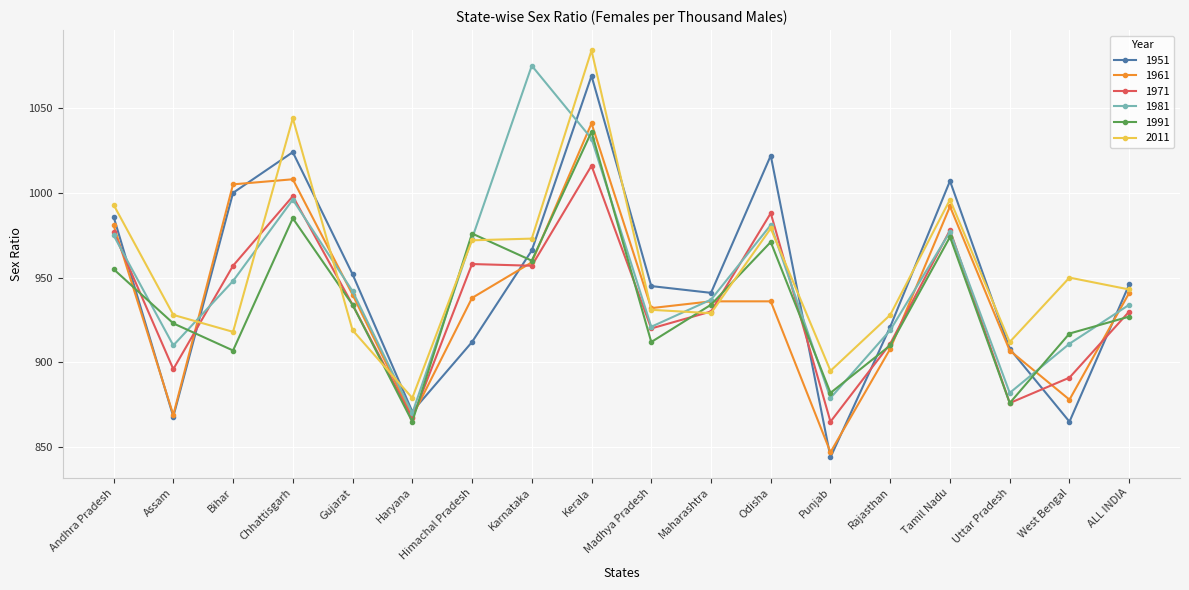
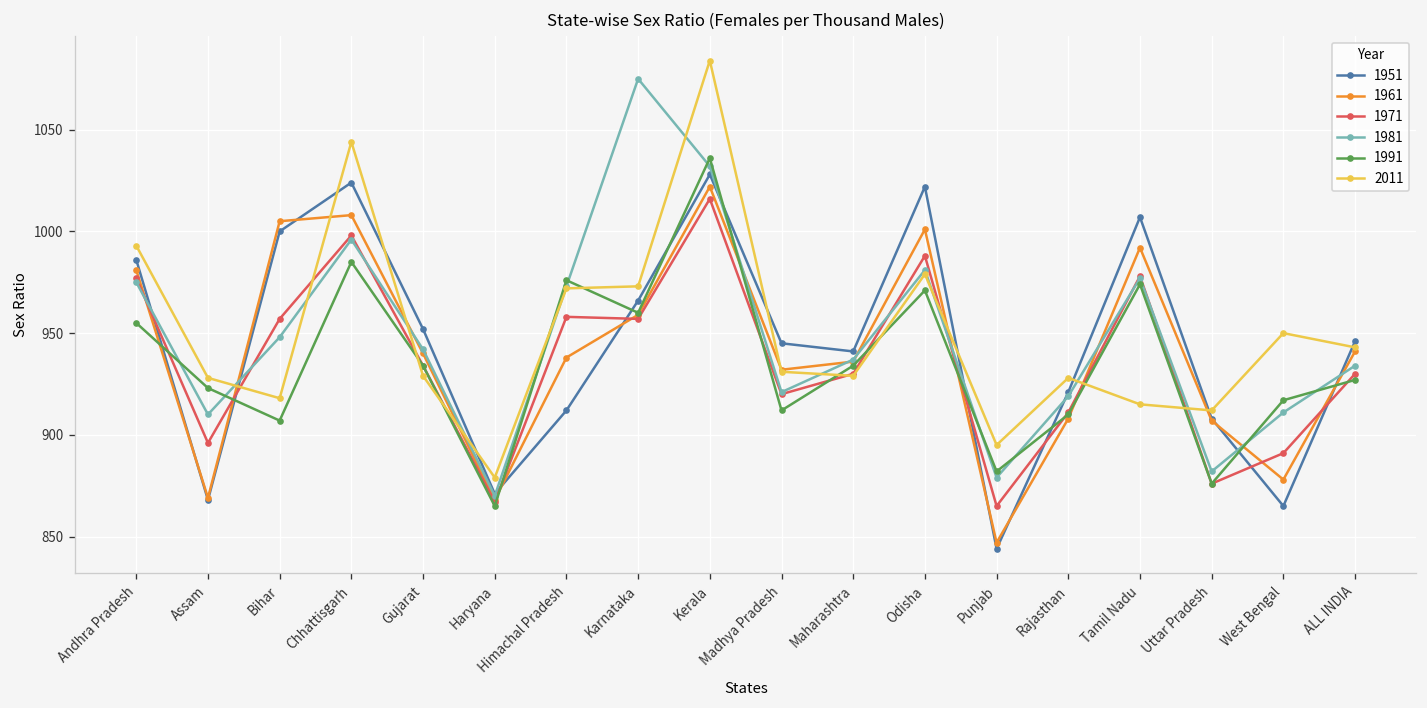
2011, Gujarat: 919 -> 929
1951, Kerala: 1069 -> 1028
1961, Kerala: 1041 -> 1022
1961, Odisha: 936 -> 1001
2011, Tamil Nadu: 996 -> 915
